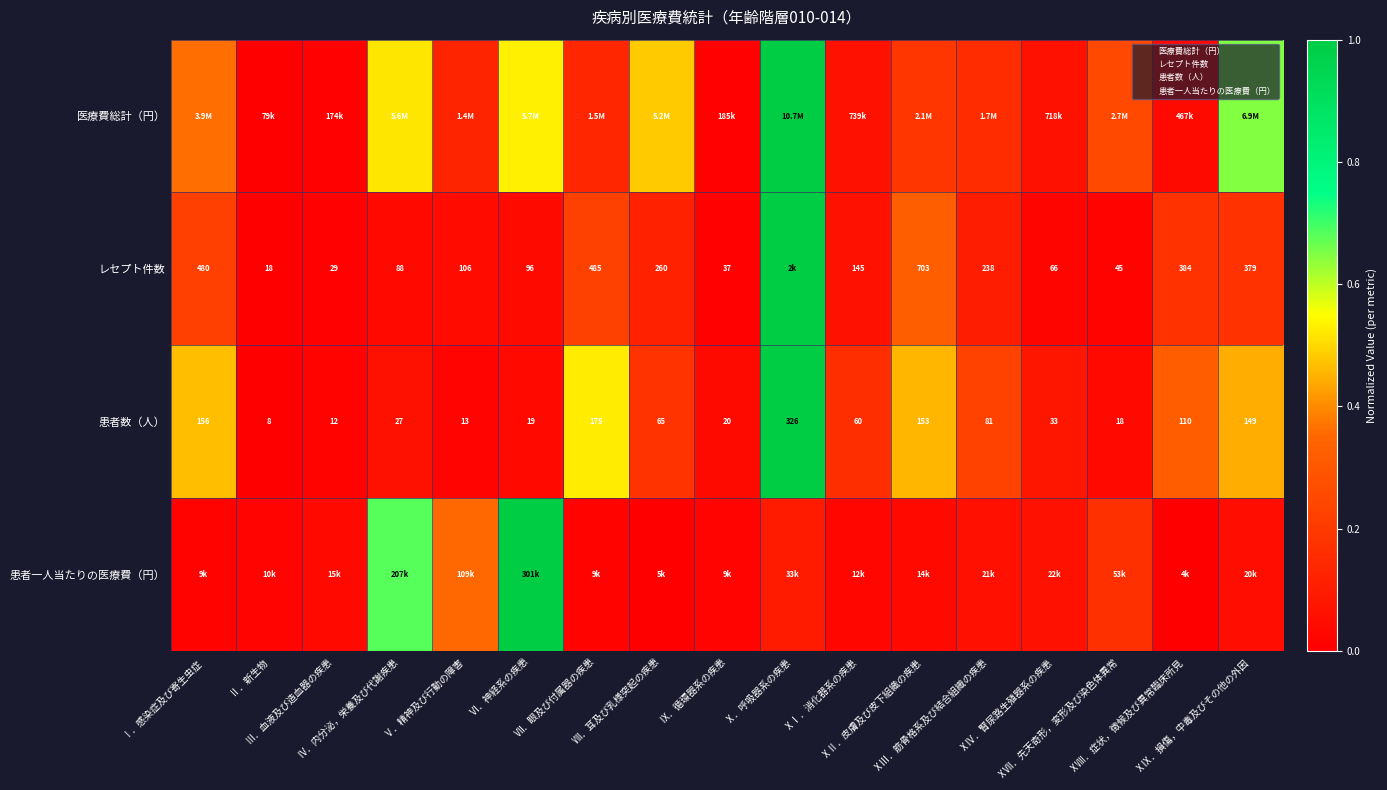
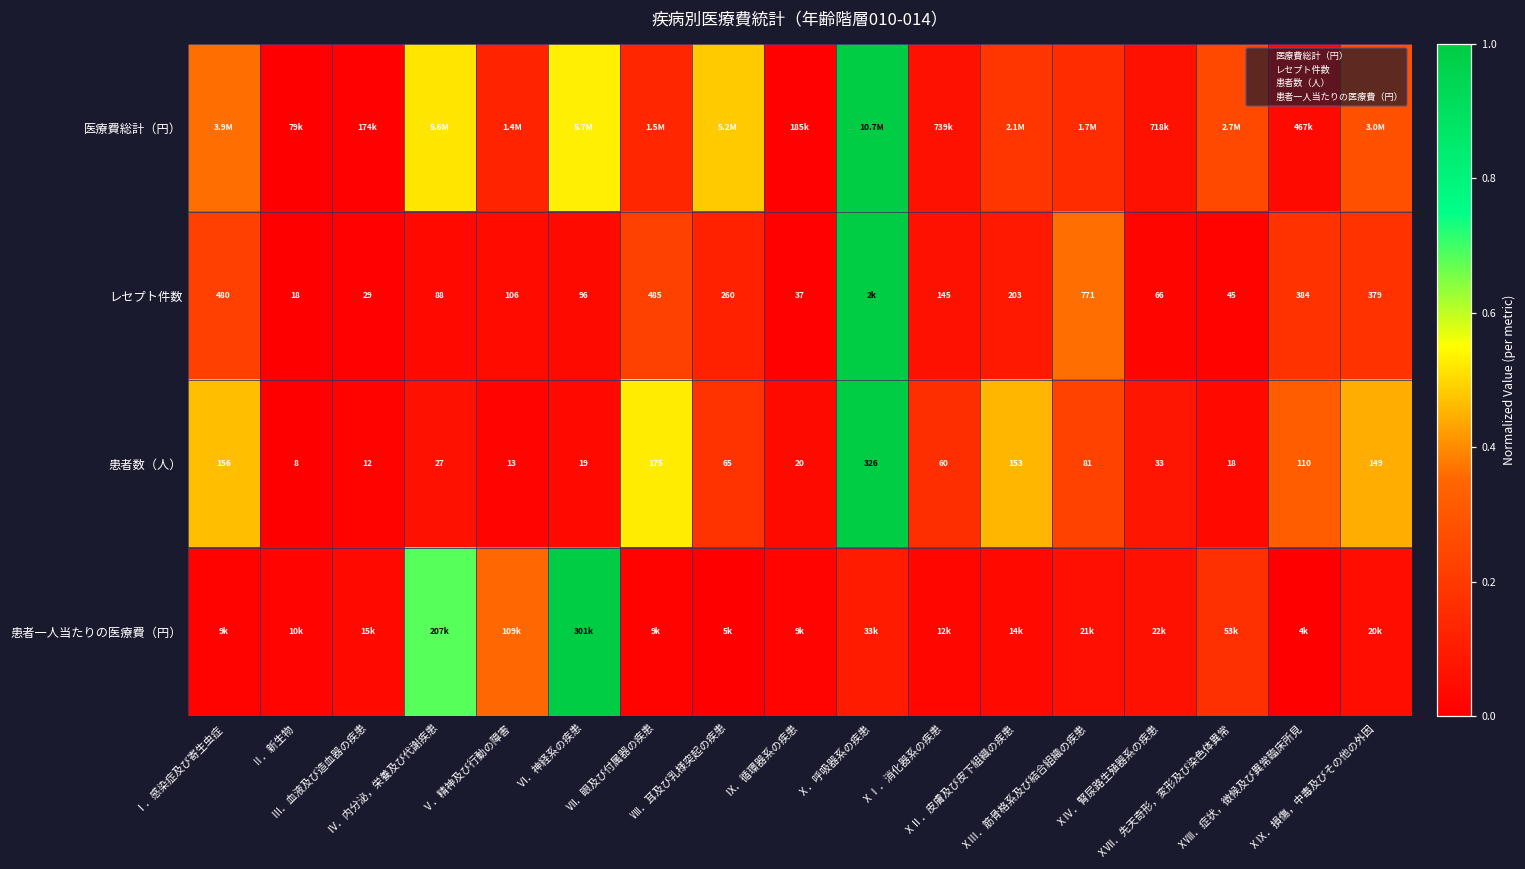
医療費総計（円）, ⅩⅨ．損傷，中毒及びその他の外因: 6.9M -> 3.0M
レセプト件数, ⅩⅡ．皮膚及び皮下組織の疾患: 703 -> 203
レセプト件数, ⅩⅢ．筋骨格系及び結合組織の疾患: 238 -> 771
